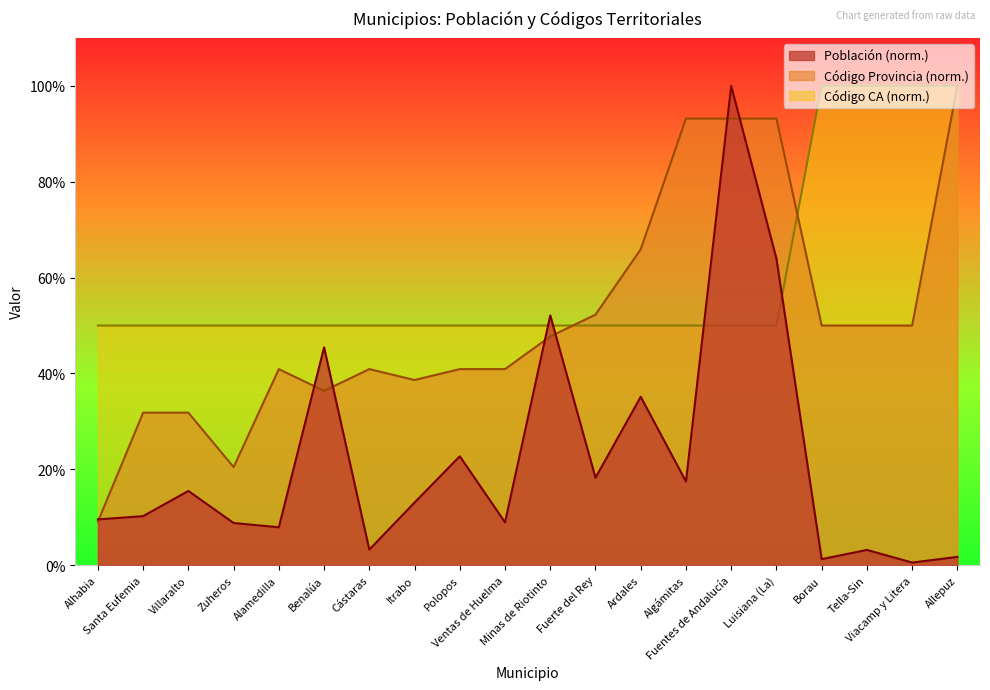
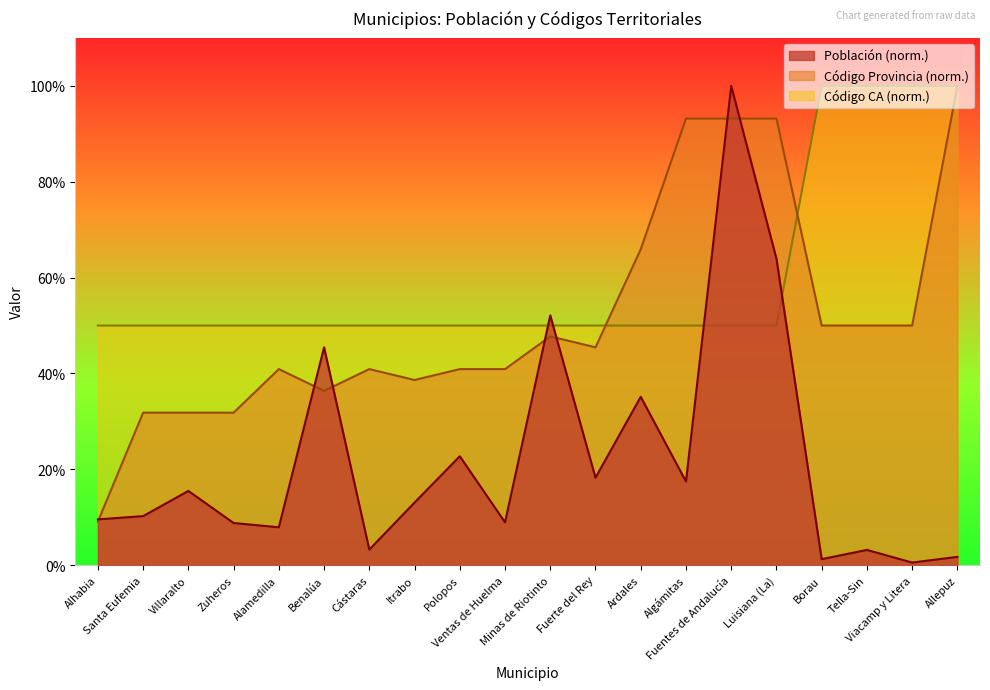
Código Provincia (norm.), Zuheros: 20% -> 32%
Código Provincia (norm.), Fuerte del Rey: 52% -> 45%
